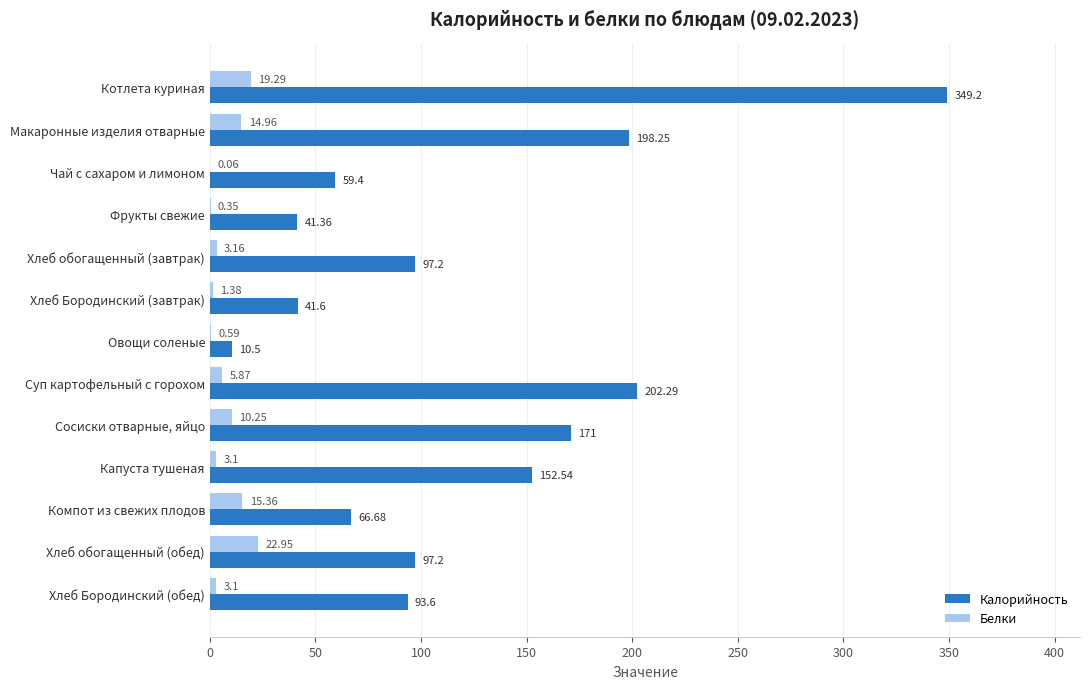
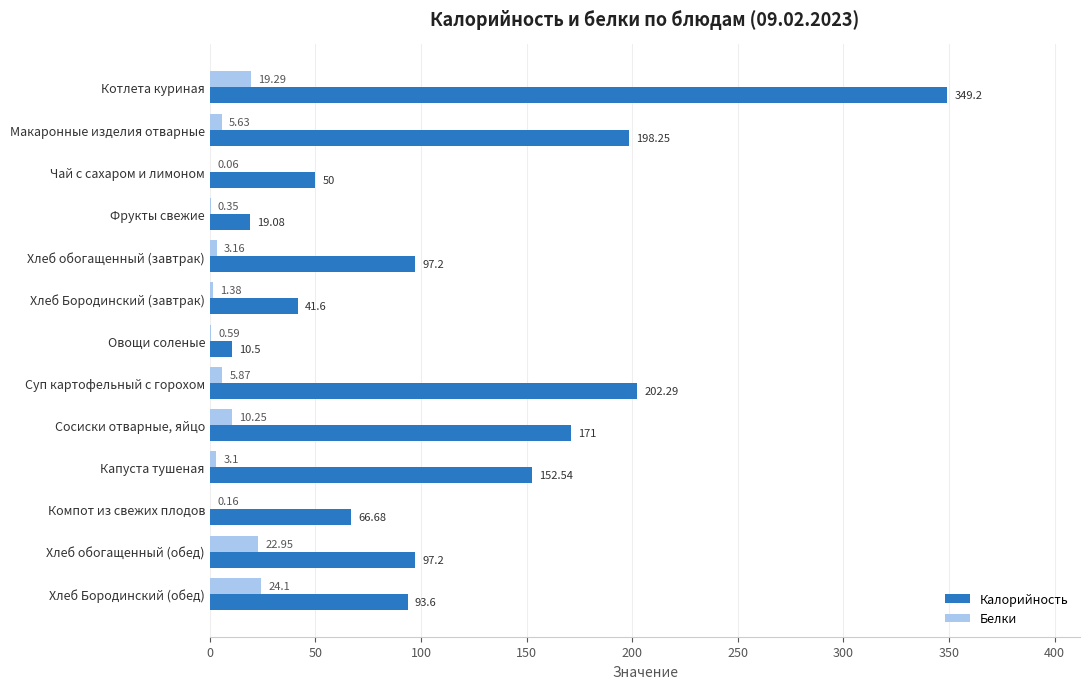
Белки, Макаронные изделия отварные: 14.96 -> 5.63
Калорийность, Чай с сахаром и лимоном: 59.4 -> 50
Калорийность, Фрукты свежие: 41.36 -> 19.08
Белки, Компот из свежих плодов: 15.36 -> 0.16
Белки, Хлеб Бородинский (обед): 3.1 -> 24.1
